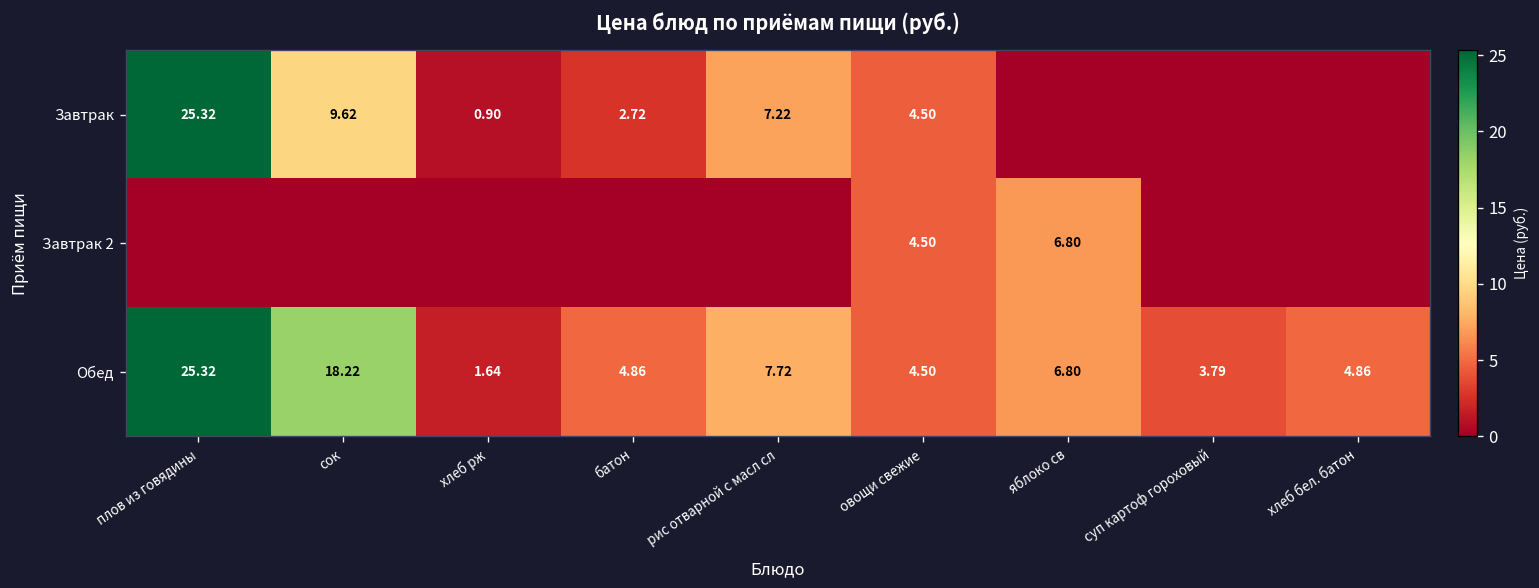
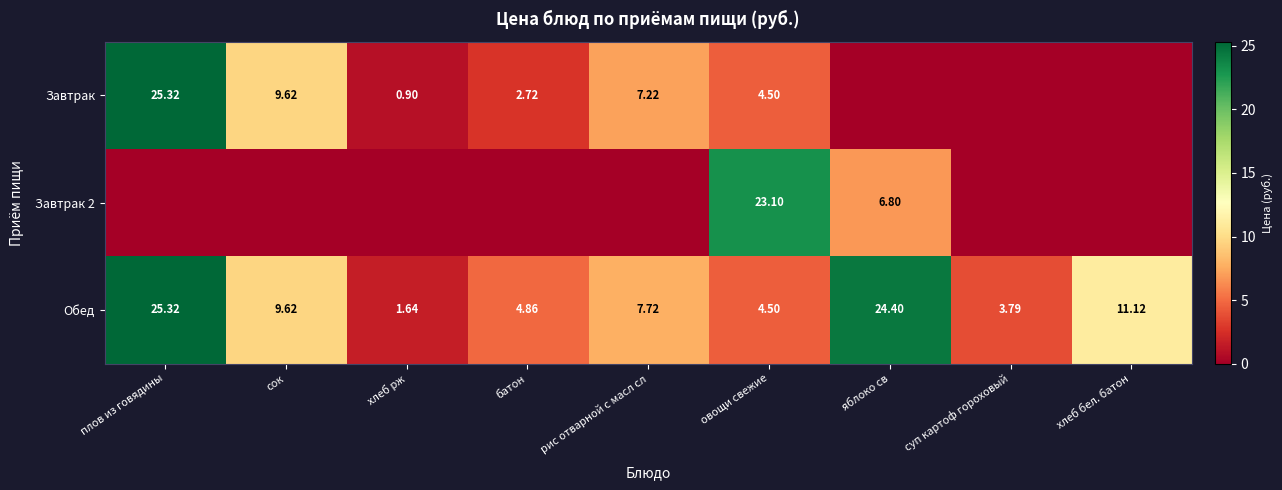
Завтрак 2, овощи свежие: 4.50 -> 23.10
Обед, сок: 18.22 -> 9.62
Обед, яблоко св: 6.80 -> 24.40
Обед, хлеб бел. батон: 4.86 -> 11.12
